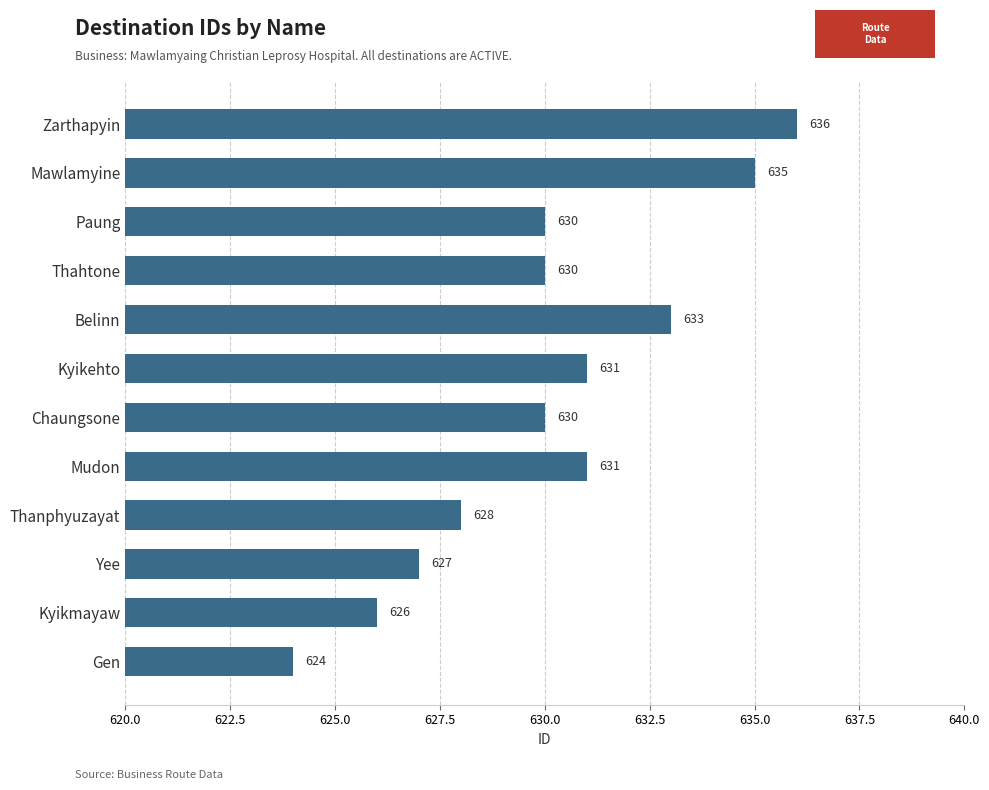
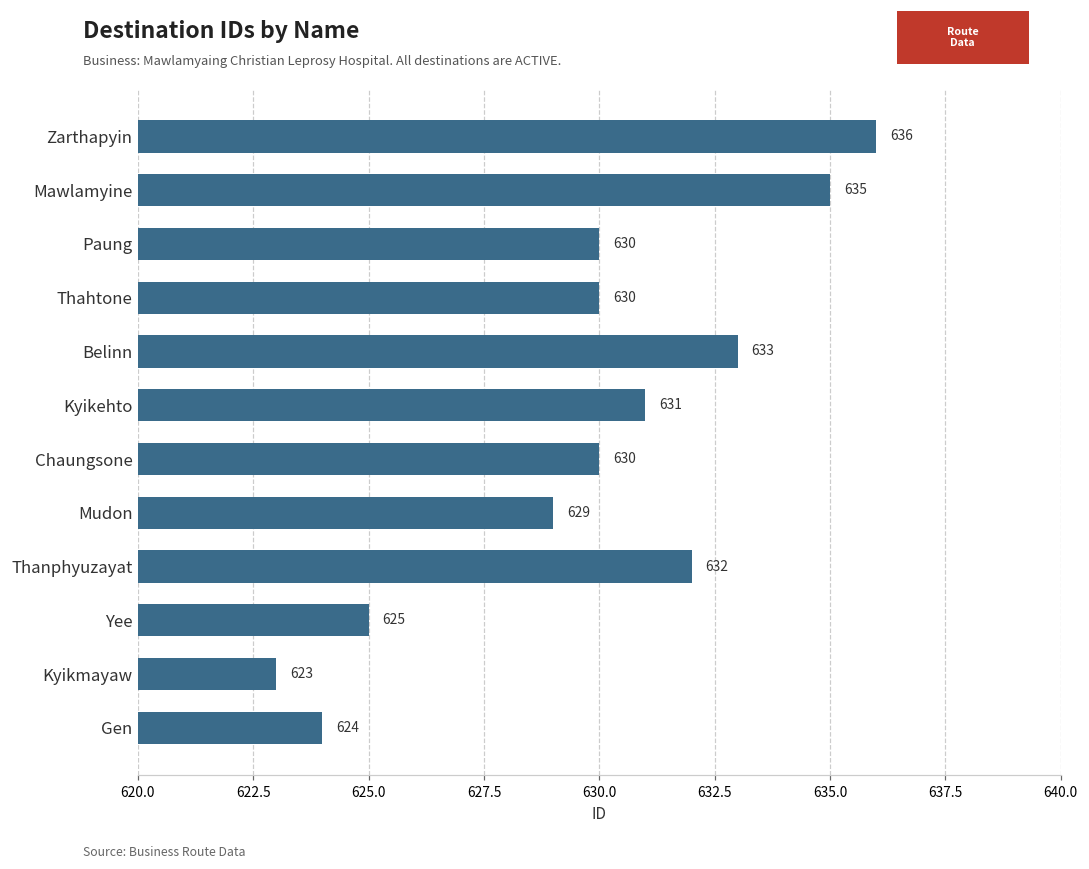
Mudon: 631 -> 629
Thanphyuzayat: 628 -> 632
Yee: 627 -> 625
Kyikmayaw: 626 -> 623
